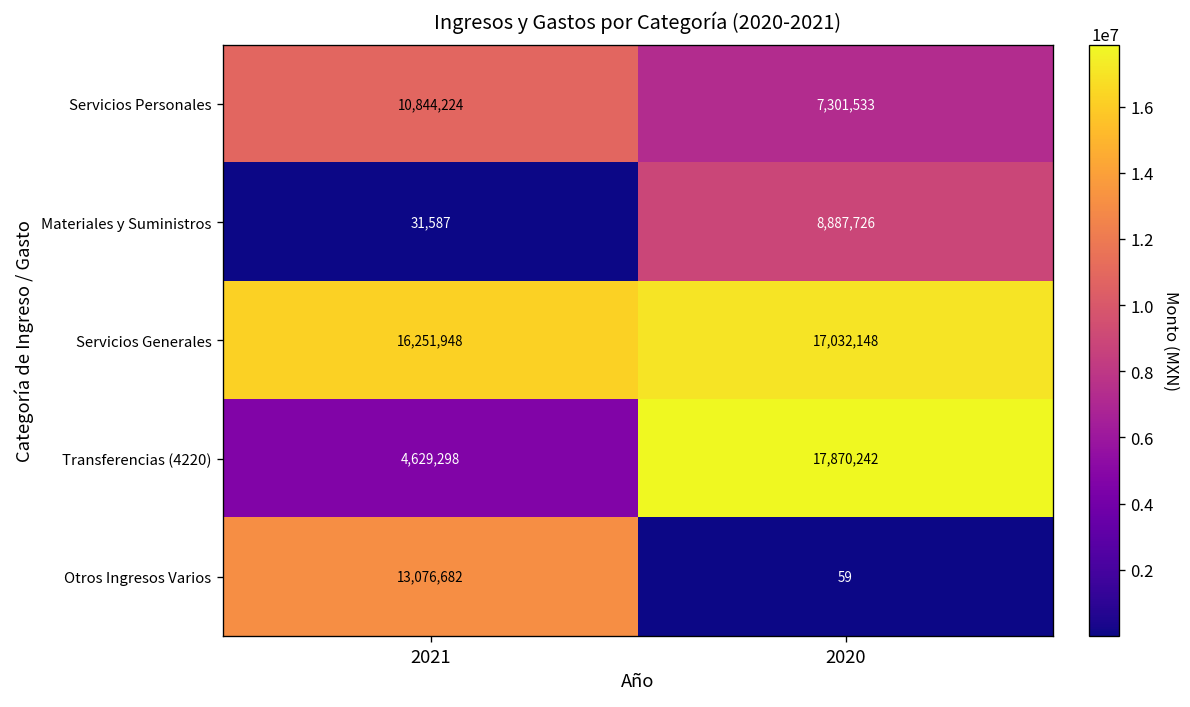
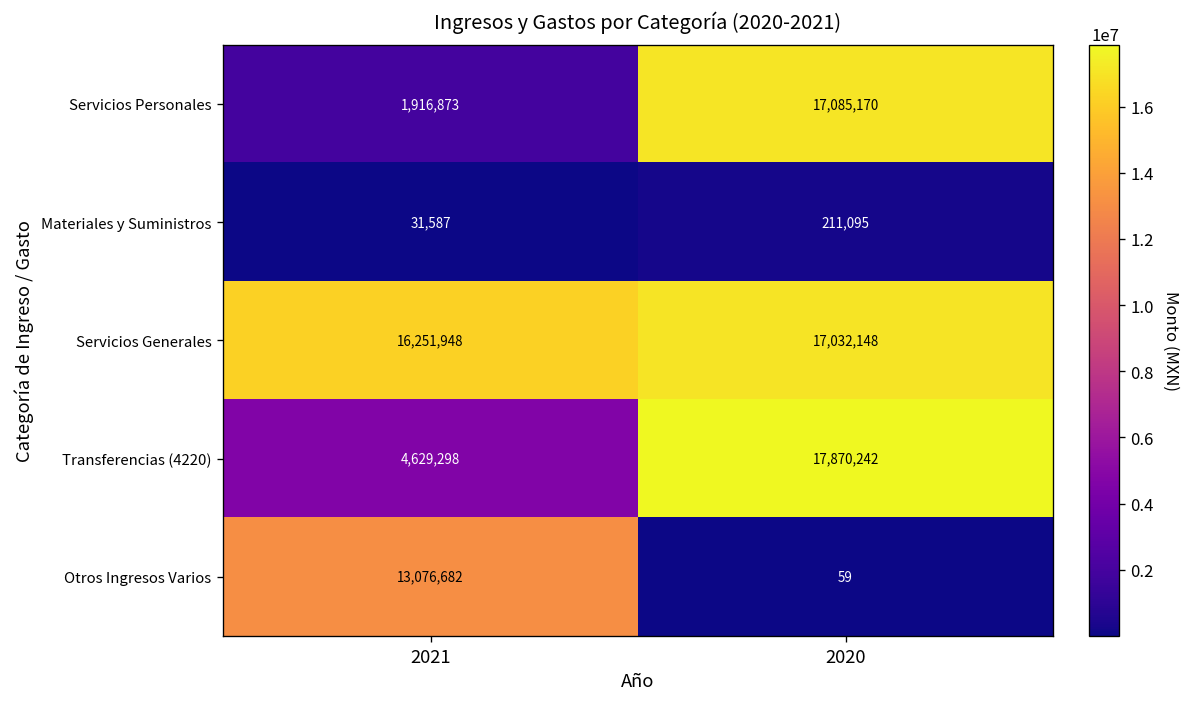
Servicios Personales, 2021: 10,844,224 -> 1,916,873
Servicios Personales, 2020: 7,301,533 -> 17,085,170
Materiales y Suministros, 2020: 8,887,726 -> 211,095
